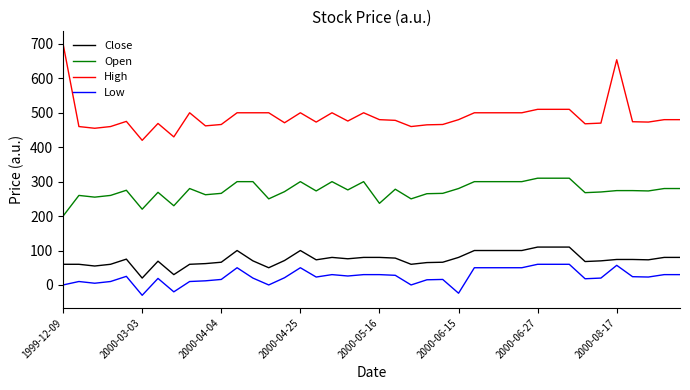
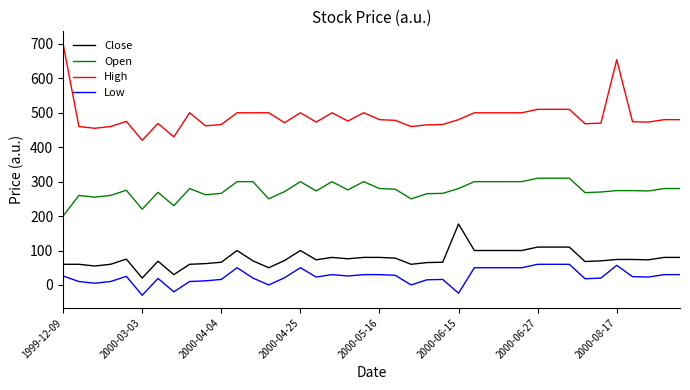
Low, 1999-12-09: 0 -> 30
Open, 2000-05-16: 240 -> 280
Close, 2000-06-15: 80 -> 180
